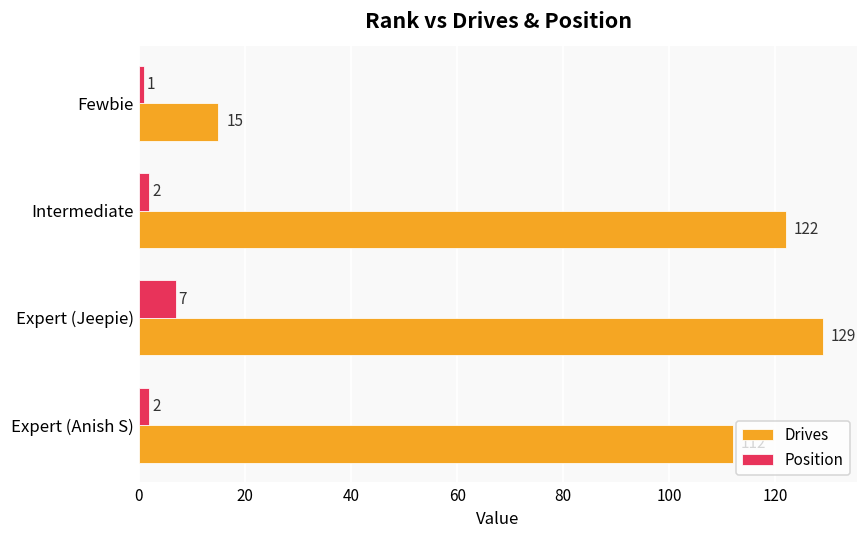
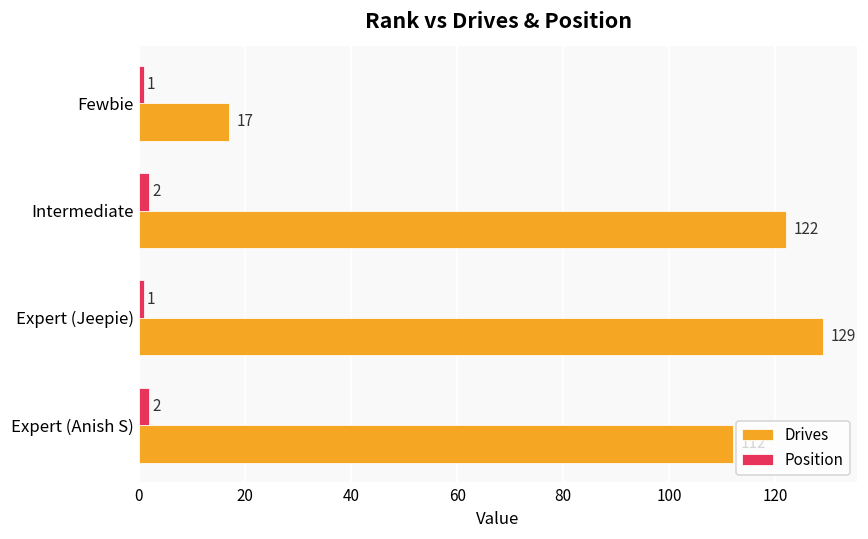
Drives, Fewbie: 15 -> 17
Position, Expert (Jeepie): 7 -> 1
